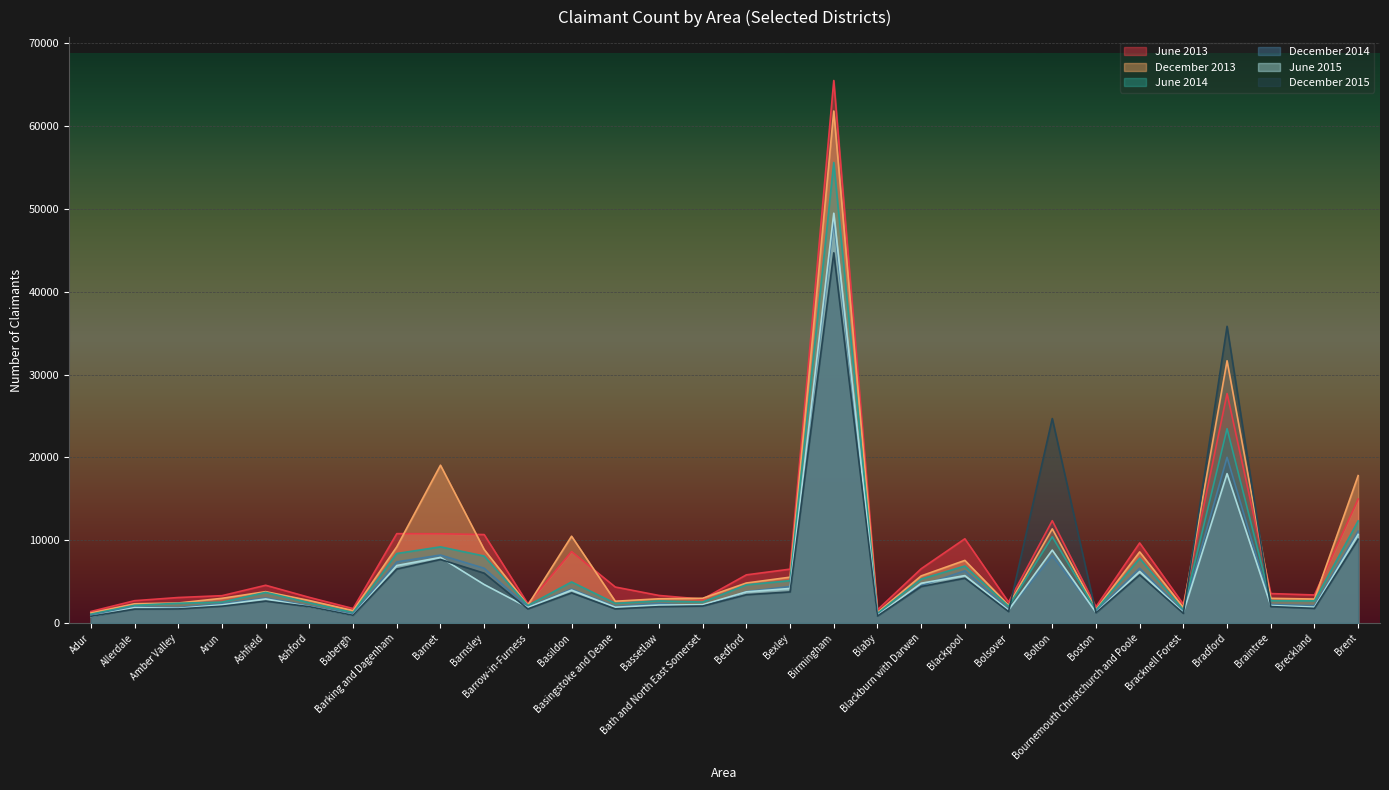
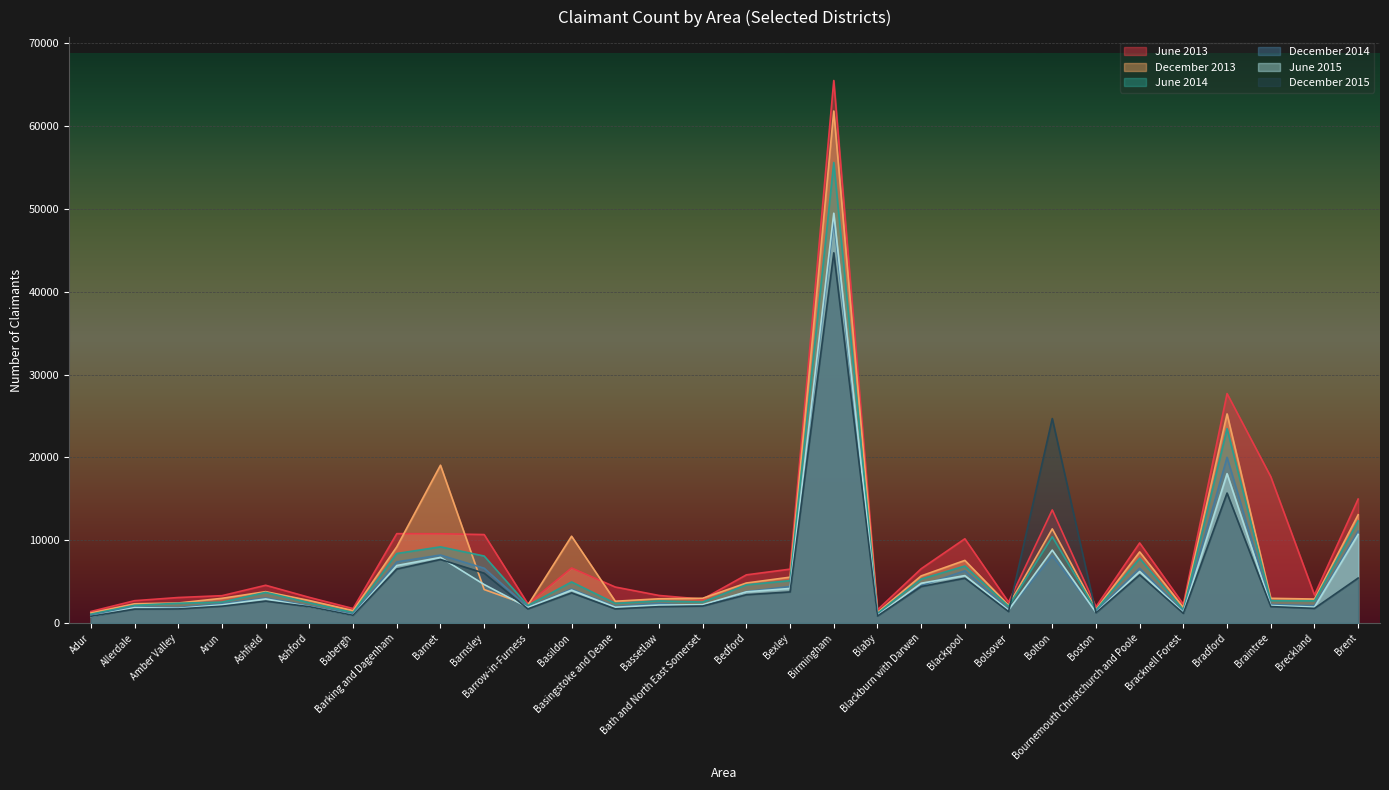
December 2013, Barnsley: 9000 -> 4000
June 2013, Basildon: 9000 -> 7000
June 2013, Bolton: 12000 -> 14000
December 2013, Bradford: 32000 -> 25000
December 2015, Bradford: 36000 -> 16000
June 2013, Braintree: 4000 -> 18000
December 2013, Brent: 18000 -> 13000
December 2015, Brent: 10000 -> 5000
